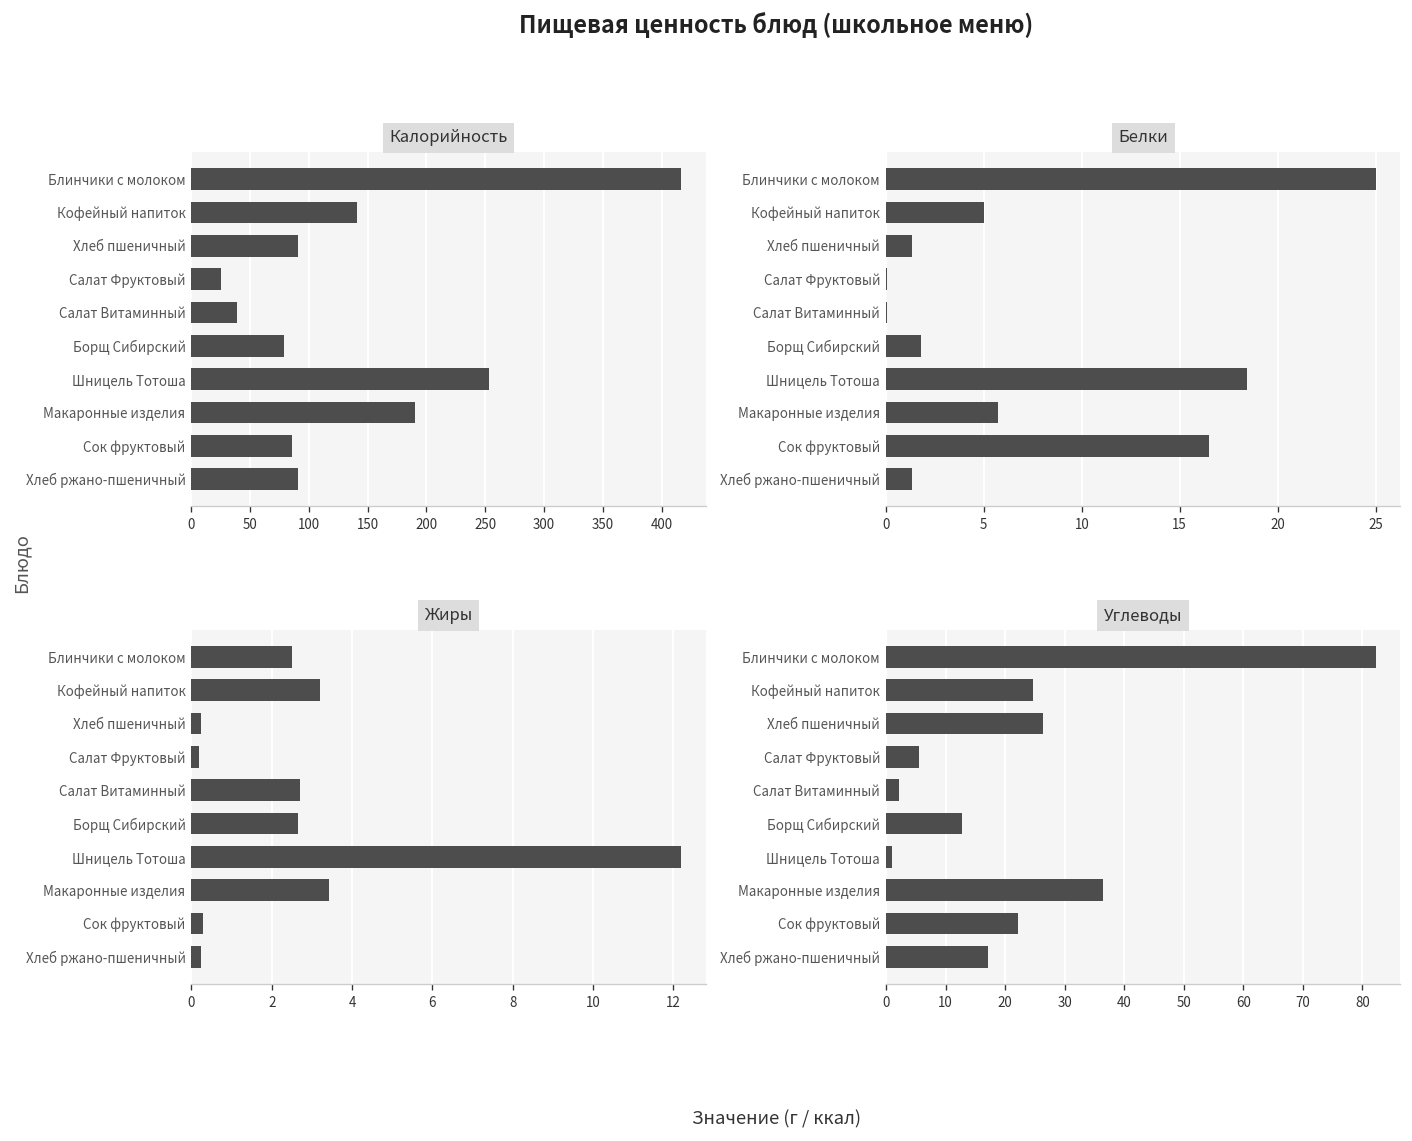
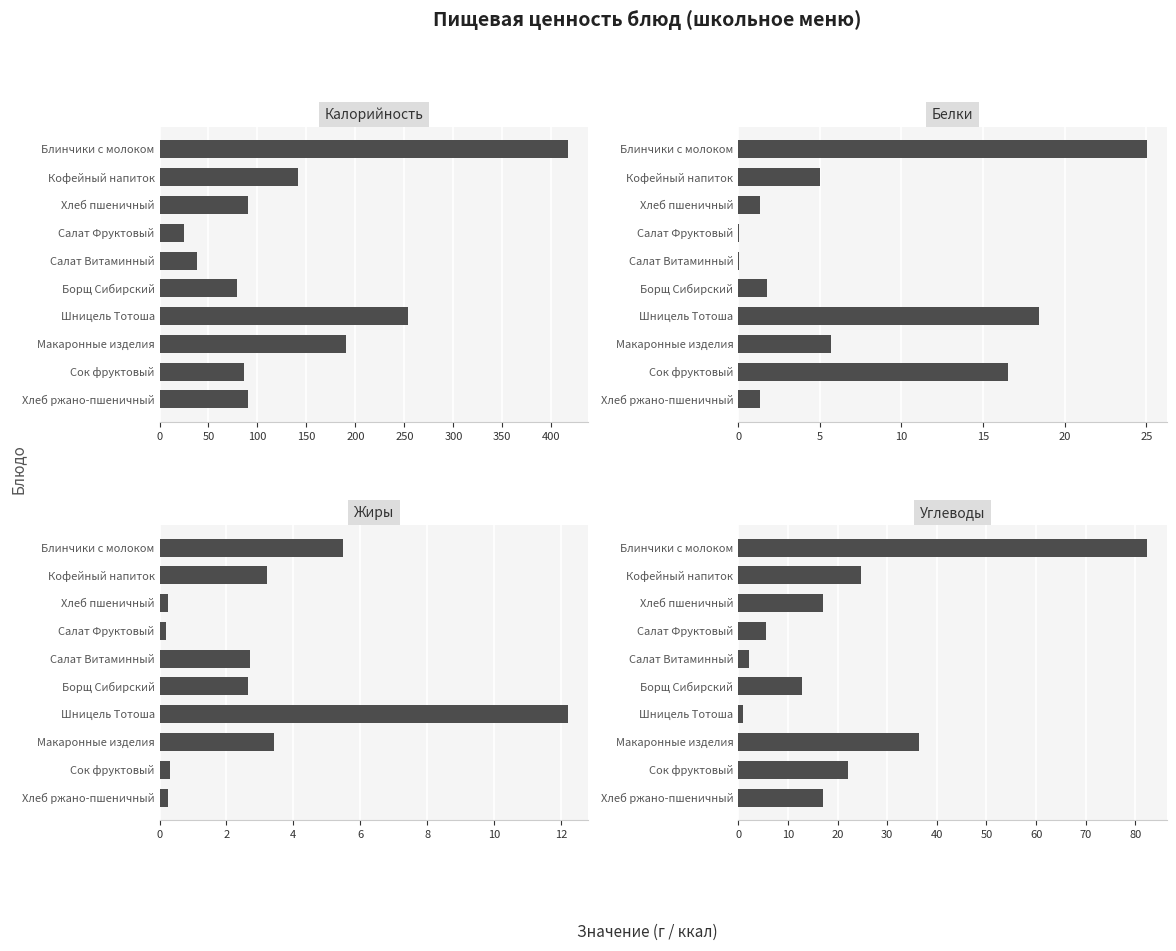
Жиры, Блинчики с молоком: 2.5 -> 5.5
Углеводы, Хлеб пшеничный: 26 -> 17
